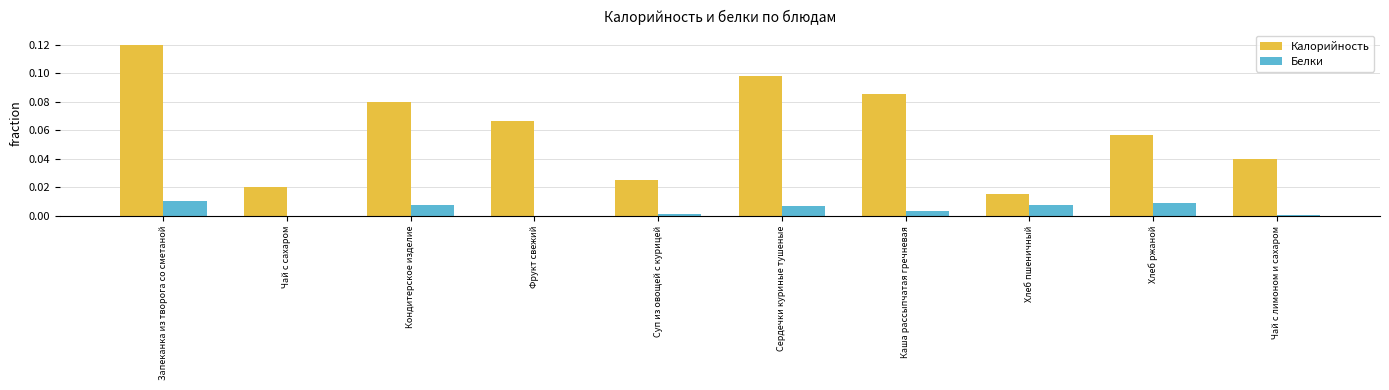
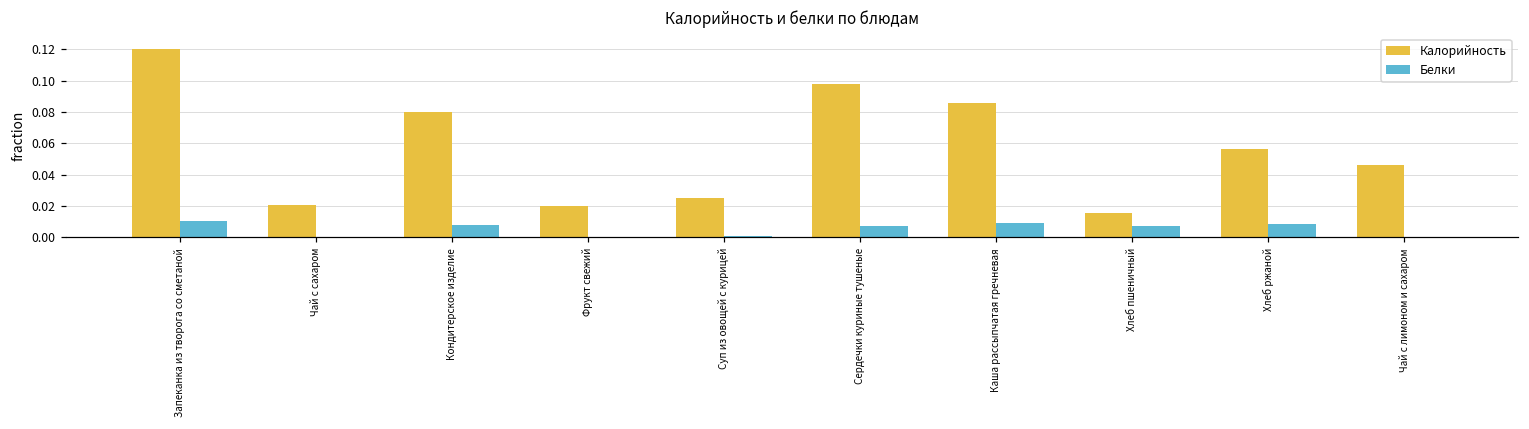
Калорийность, Фрукт свежий: 0.066 -> 0.020
Белки, Каша рассыпчатая гречневая: 0.003 -> 0.009
Калорийность, Чай с лимоном и сахаром: 0.040 -> 0.046
